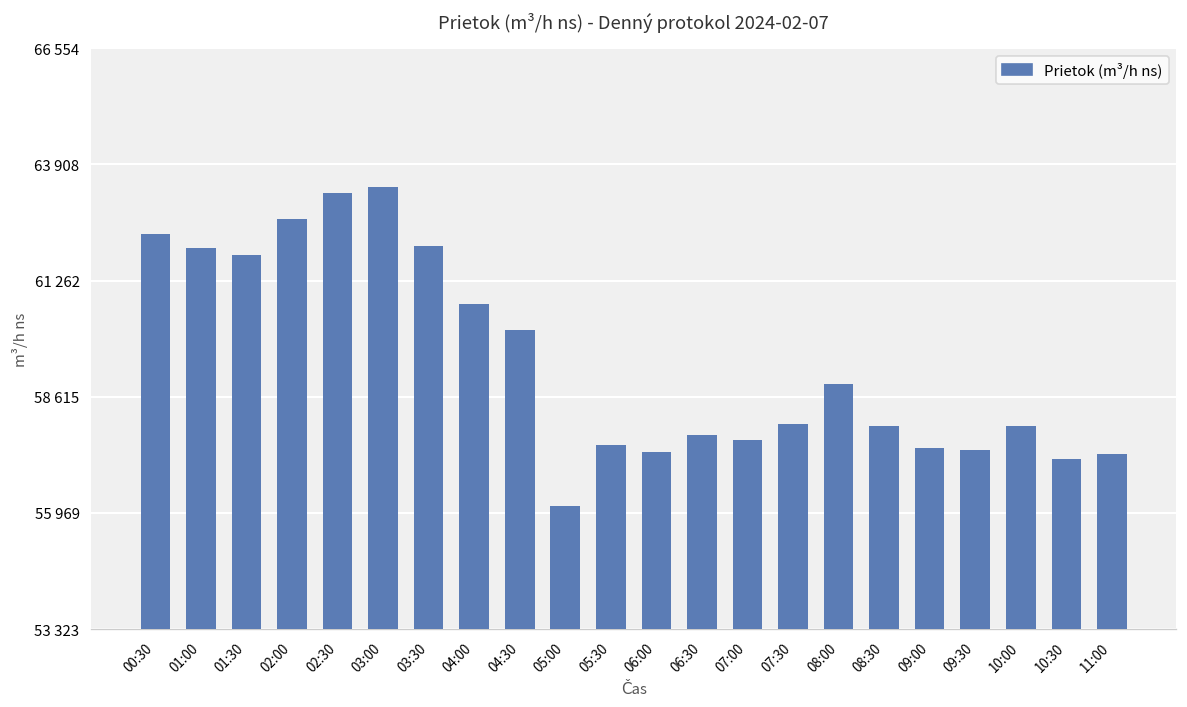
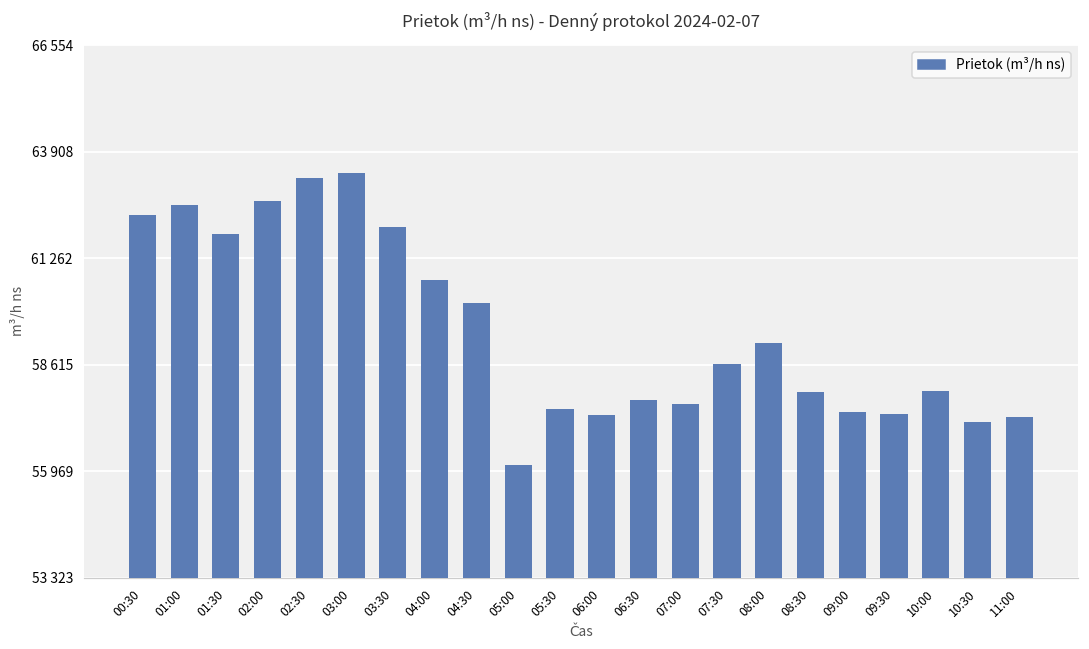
01:00: 62000 -> 62600
07:30: 58000 -> 58600
08:00: 58900 -> 59100
